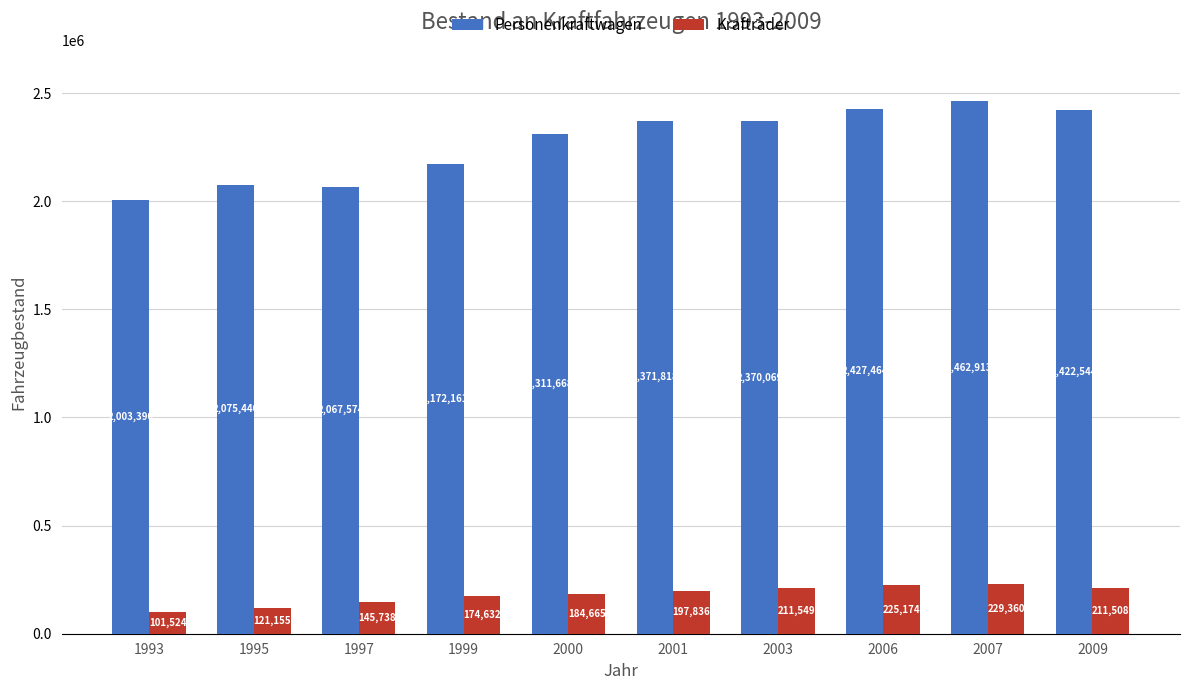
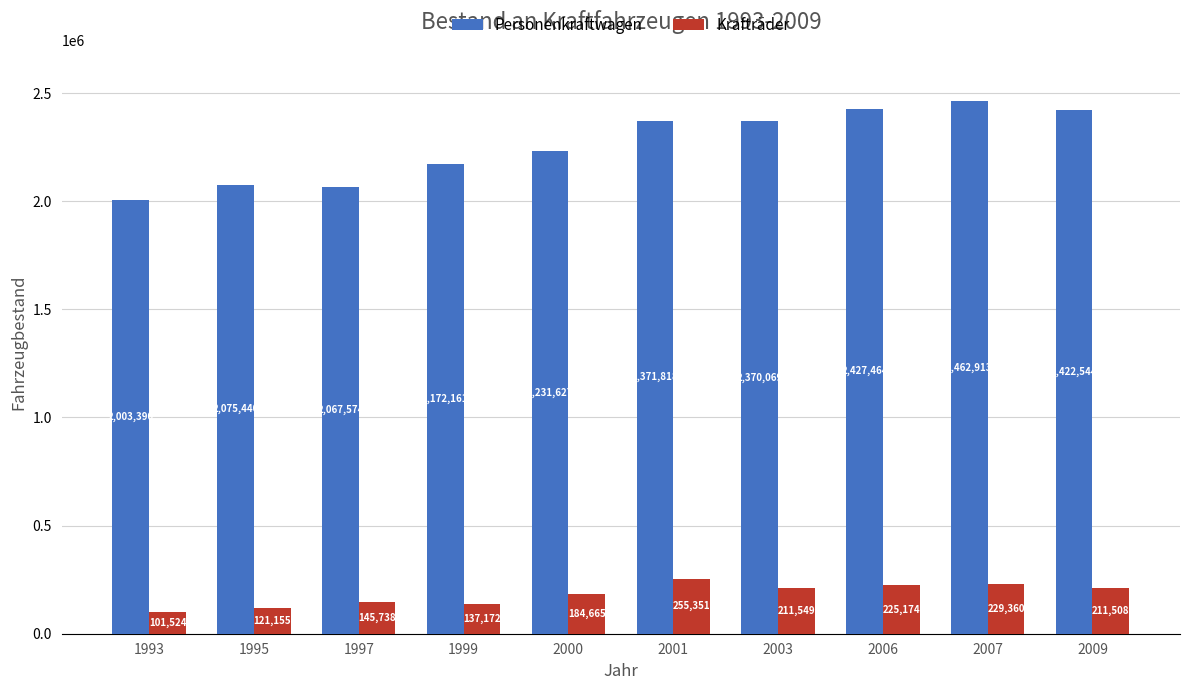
Krafträder, 1999: 174,632 -> 137,172
Personenkraftwagen, 2000: 2,311,668 -> 2,231,627
Krafträder, 2001: 197,836 -> 255,351
